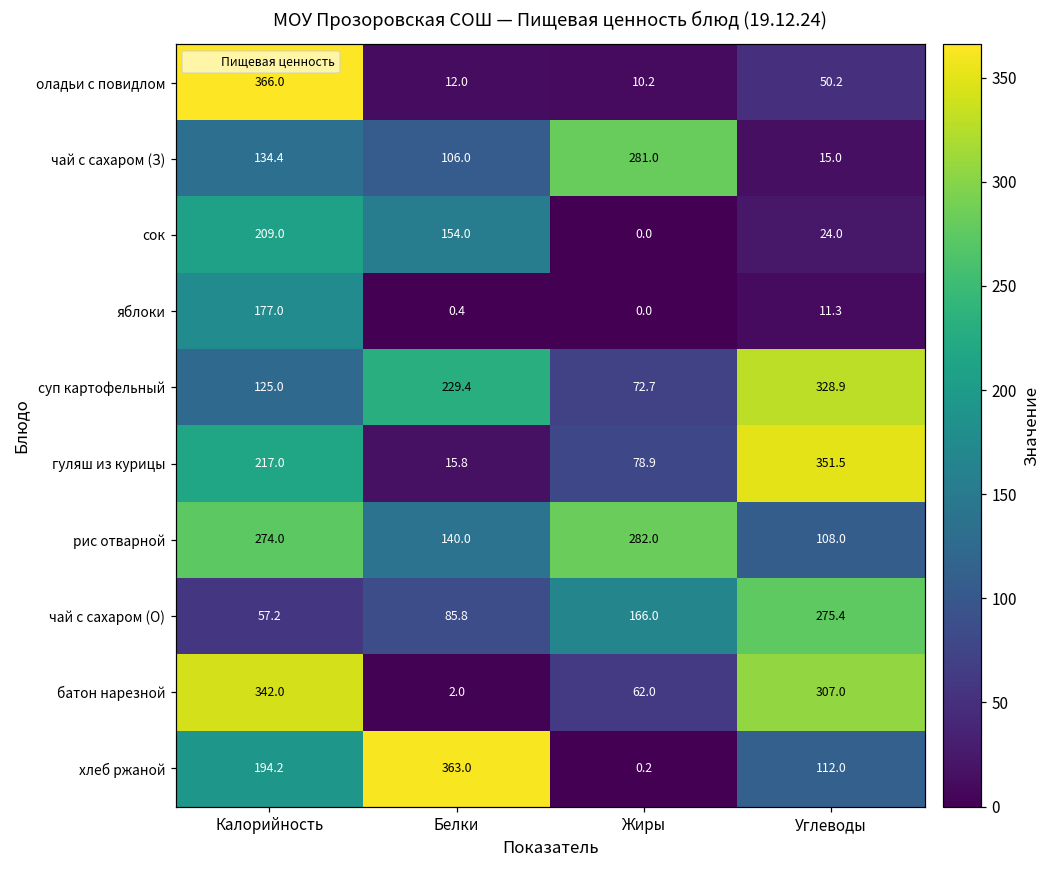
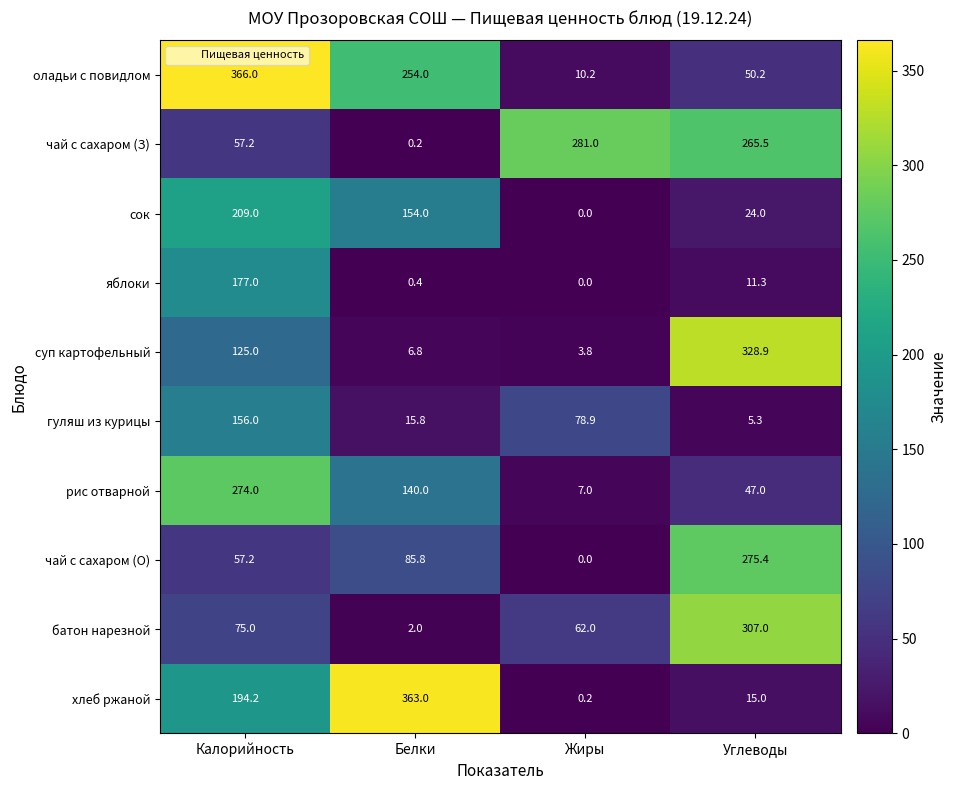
оладьи с повидлом, Белки: 12.0 -> 254.0
чай с сахаром (З), Калорийность: 134.4 -> 57.2
чай с сахаром (З), Белки: 106.0 -> 0.2
чай с сахаром (З), Углеводы: 15.0 -> 265.5
суп картофельный, Белки: 229.4 -> 6.8
суп картофельный, Жиры: 72.7 -> 3.8
гуляш из курицы, Калорийность: 217.0 -> 156.0
гуляш из курицы, Углеводы: 351.5 -> 5.3
рис отварной, Жиры: 282.0 -> 7.0
рис отварной, Углеводы: 108.0 -> 47.0
чай с сахаром (О), Жиры: 166.0 -> 0.0
батон нарезной, Калорийность: 342.0 -> 75.0
хлеб ржаной, Углеводы: 112.0 -> 15.0
